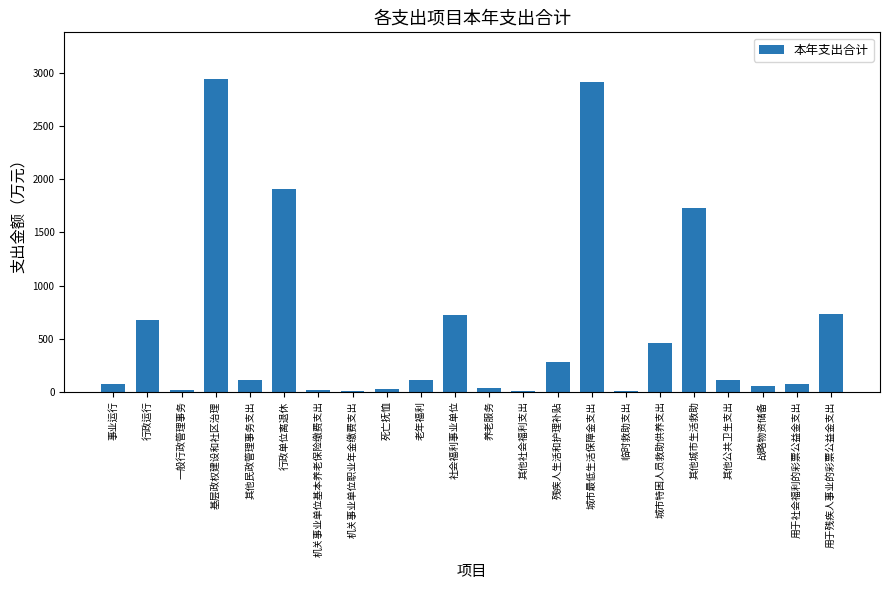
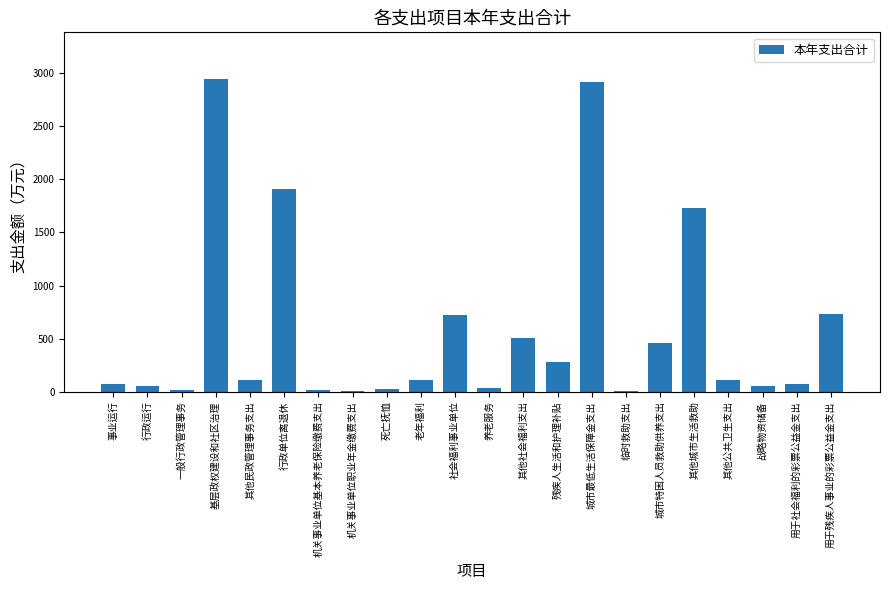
行政运行: 680 -> 50
其他社会福利支出: 10 -> 510
